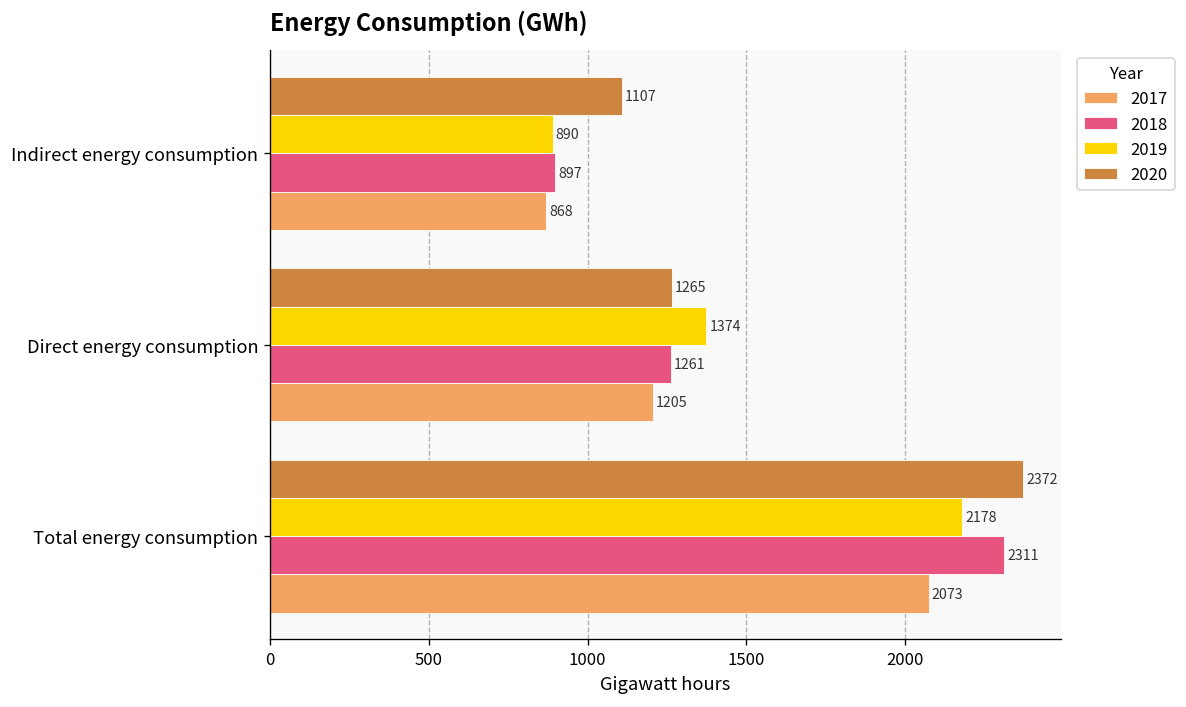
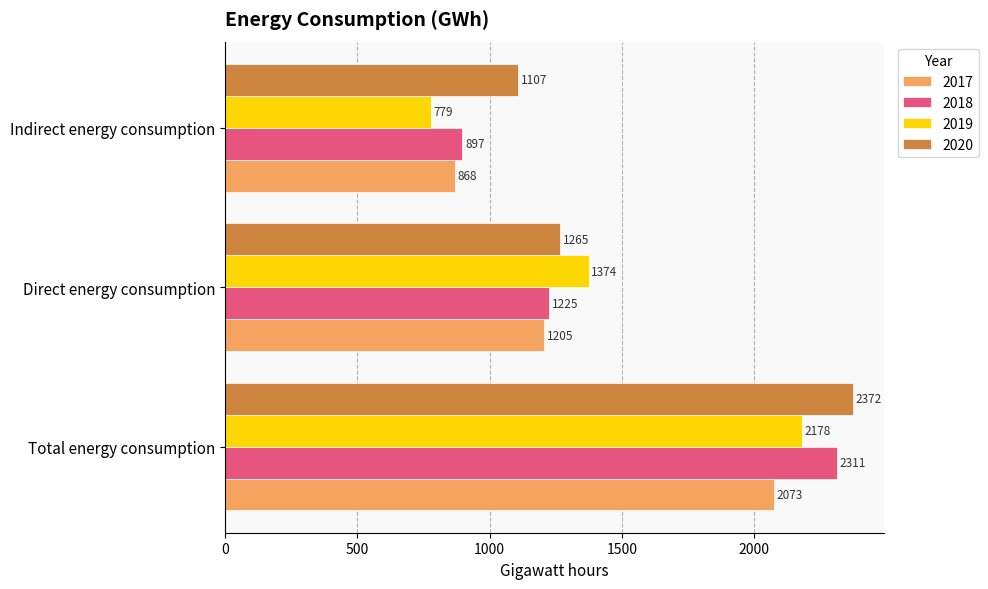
2019, Indirect energy consumption: 890 -> 779
2018, Direct energy consumption: 1261 -> 1225
